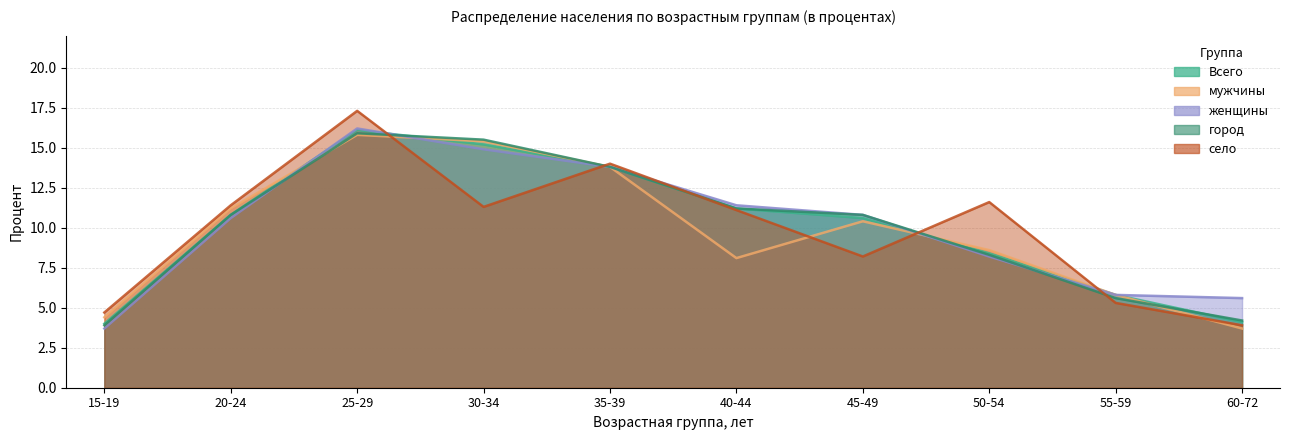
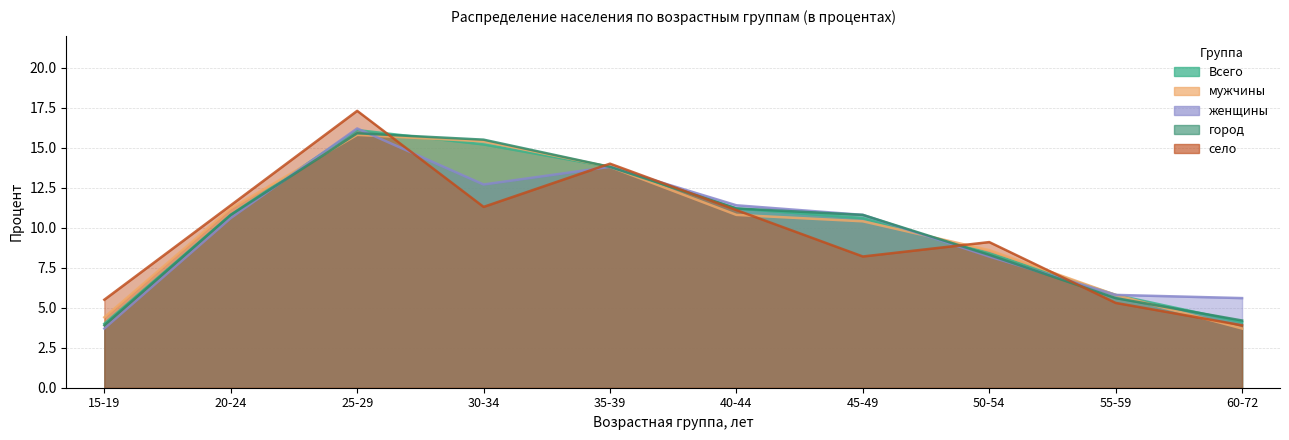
село, 15-19: 4.7 -> 5.5
женщины, 30-34: 14.9 -> 12.7
мужчины, 40-44: 8.1 -> 10.8
село, 50-54: 11.6 -> 9.1
